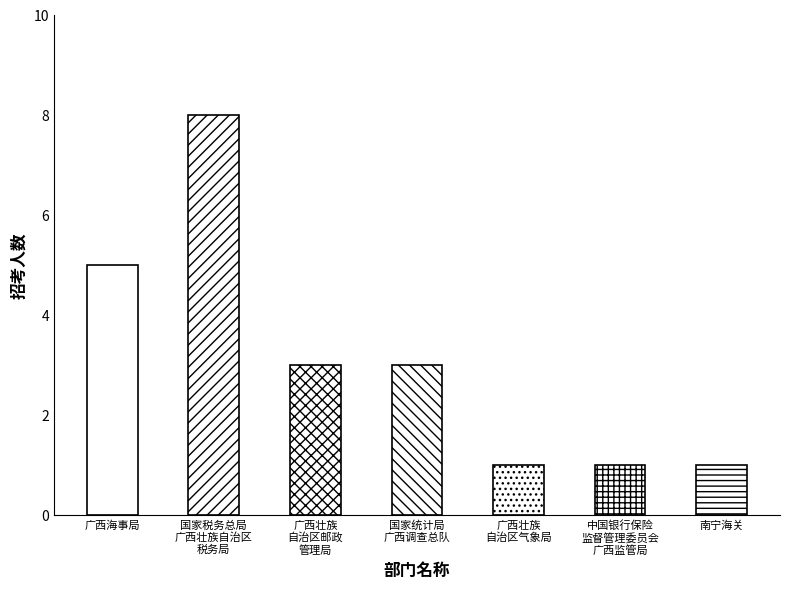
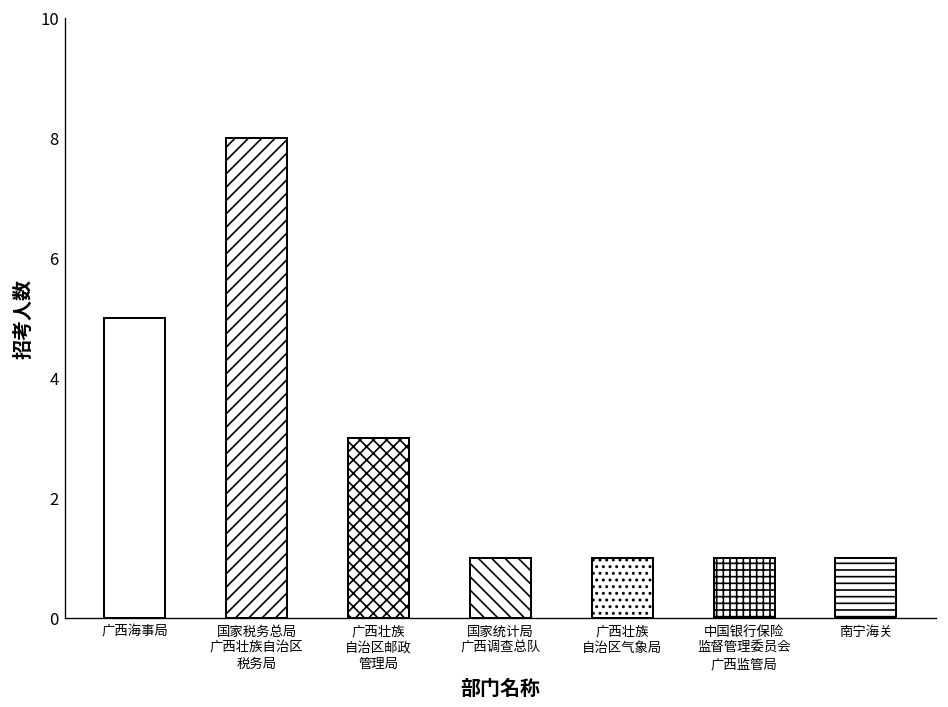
国家统计局 广西调查总队: 3 -> 1
